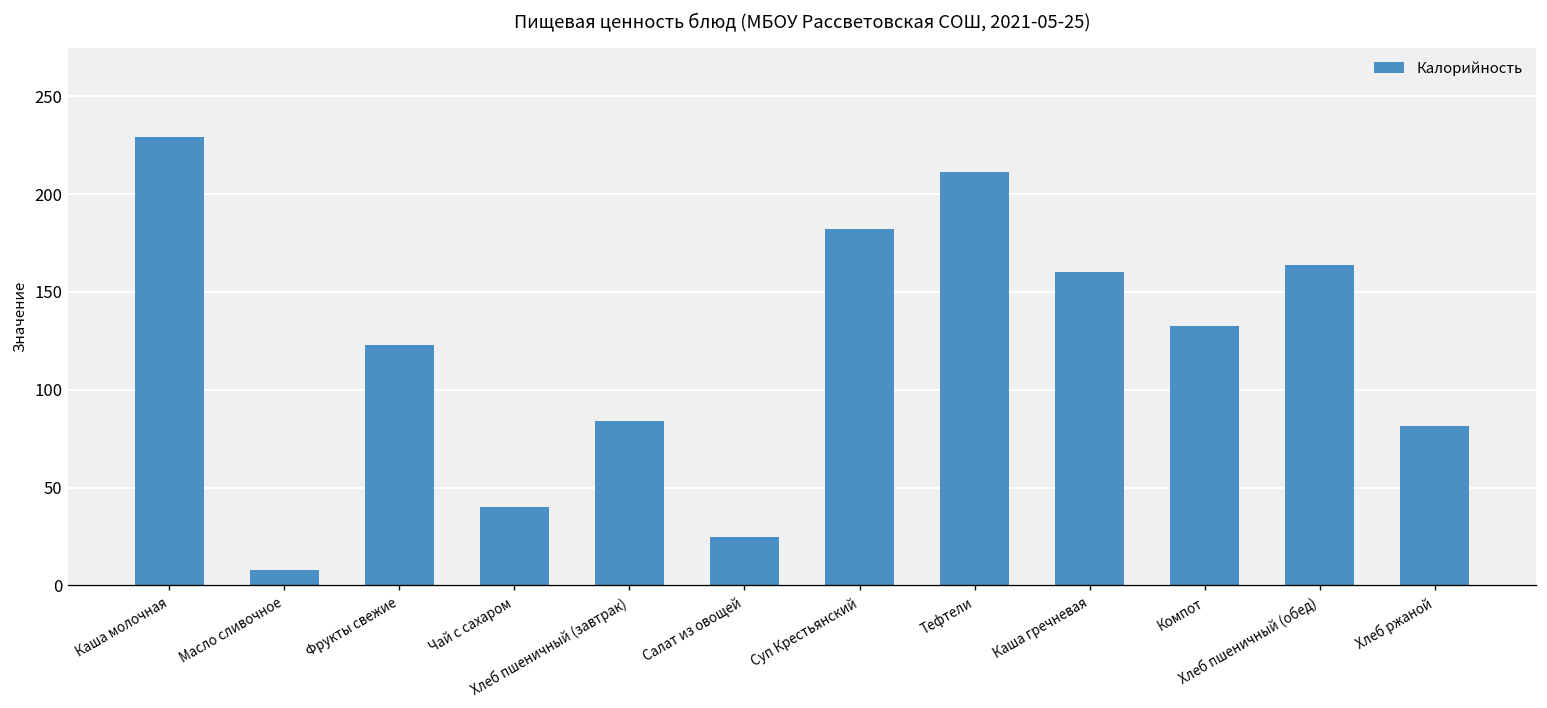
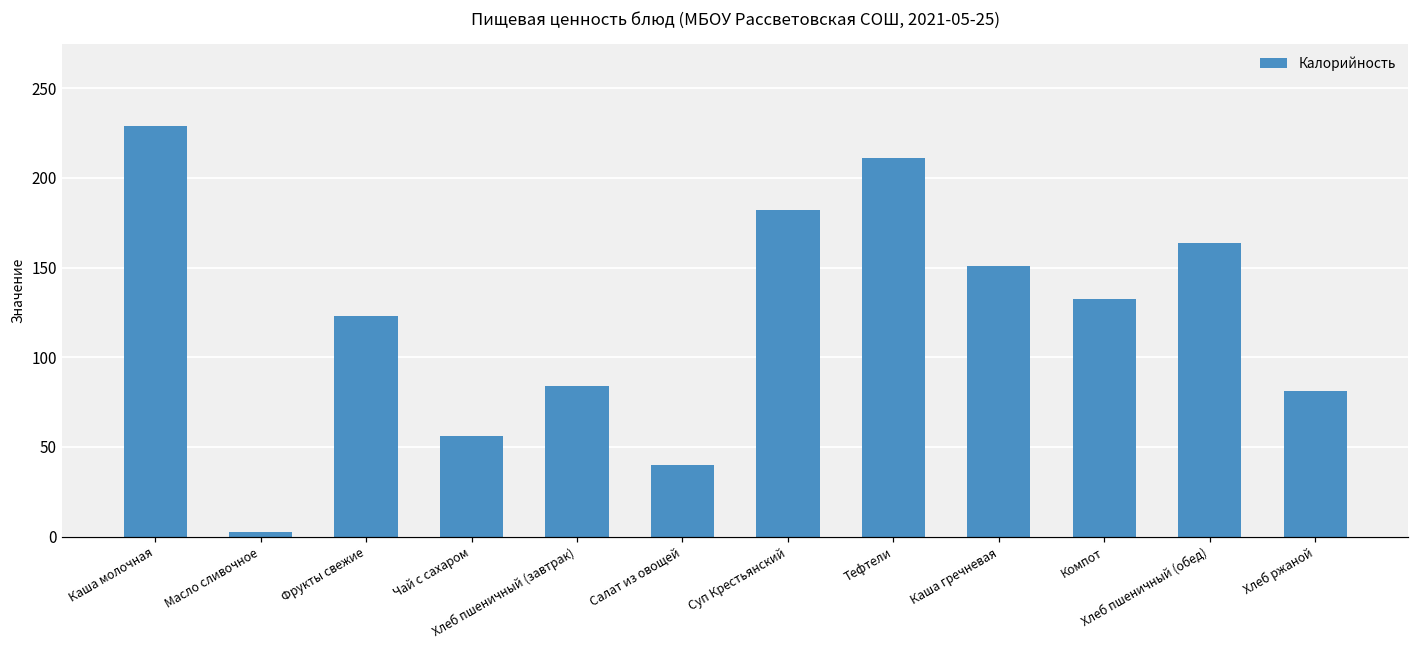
Масло сливочное: 8 -> 3
Чай с сахаром: 40 -> 56
Салат из овощей: 25 -> 40
Каша гречневая: 160 -> 151
